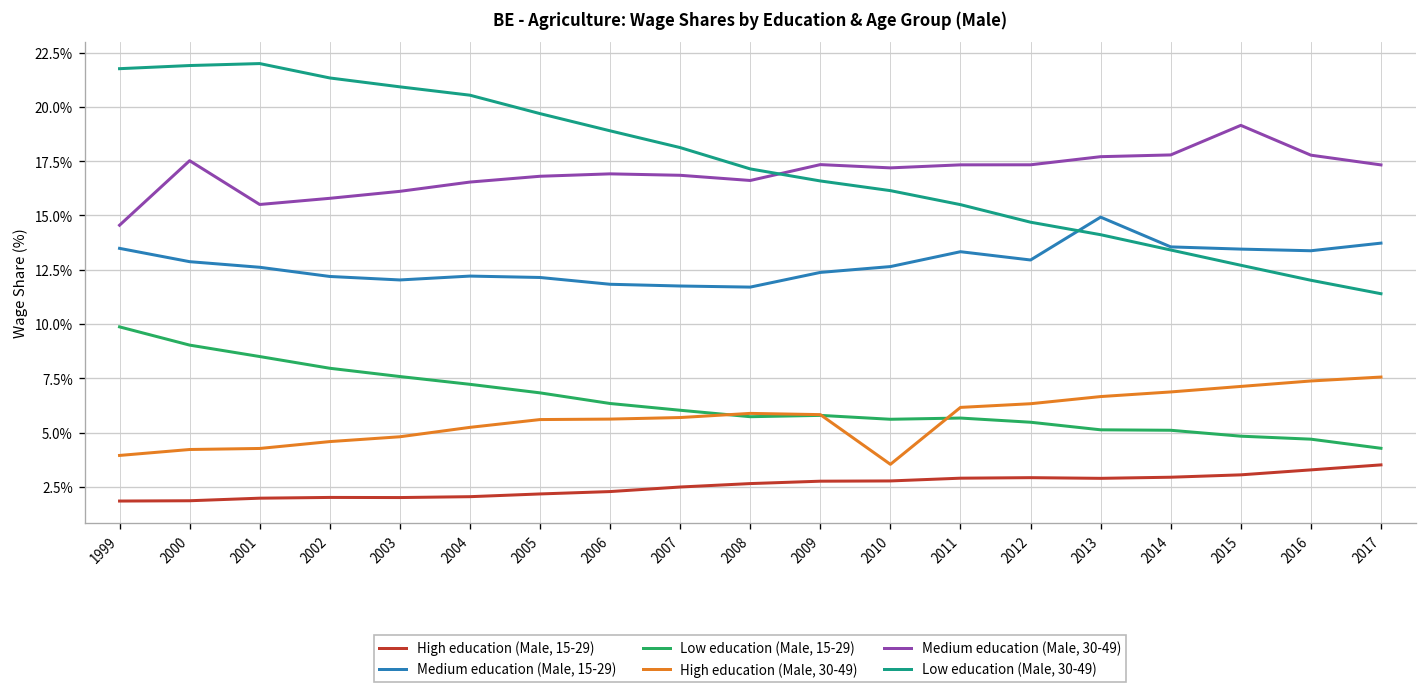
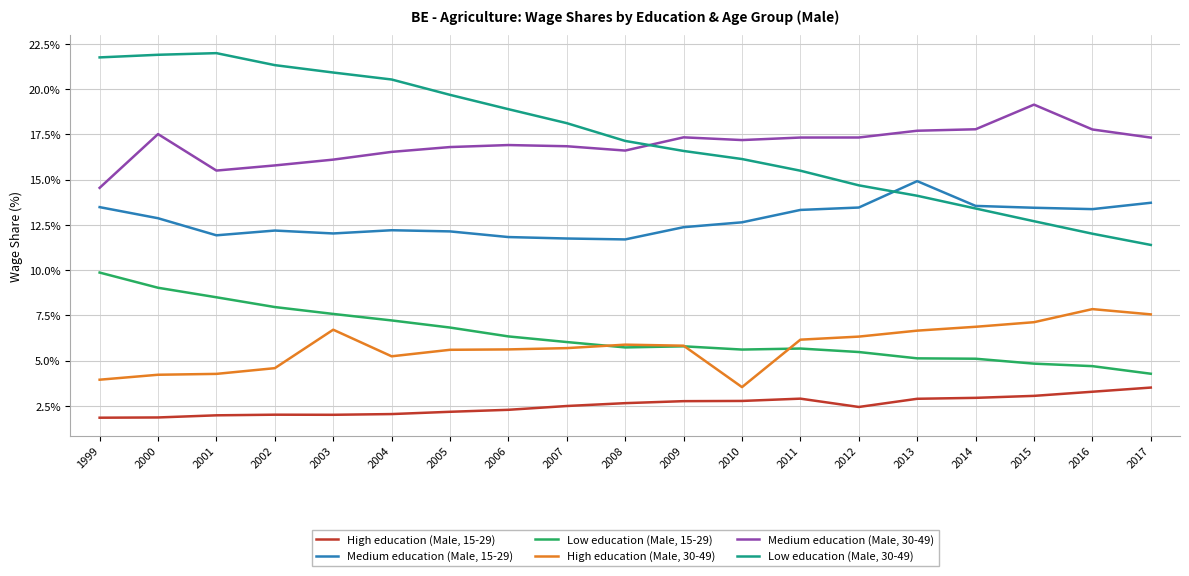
Medium education (Male, 15-29), 2001: 12.6% -> 11.9%
High education (Male, 30-49), 2003: 4.8% -> 6.7%
High education (Male, 15-29), 2012: 2.9% -> 2.4%
Medium education (Male, 15-29), 2012: 12.9% -> 13.5%
High education (Male, 30-49), 2016: 7.4% -> 7.9%
